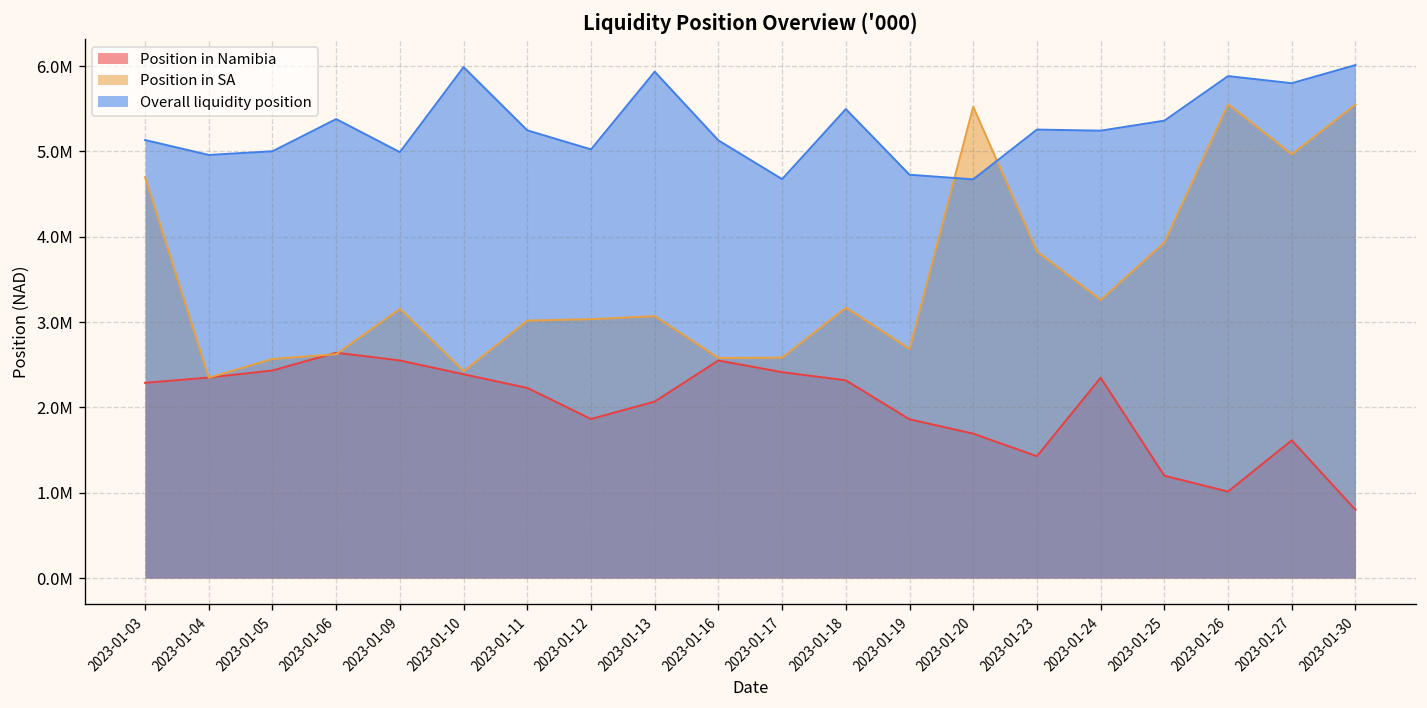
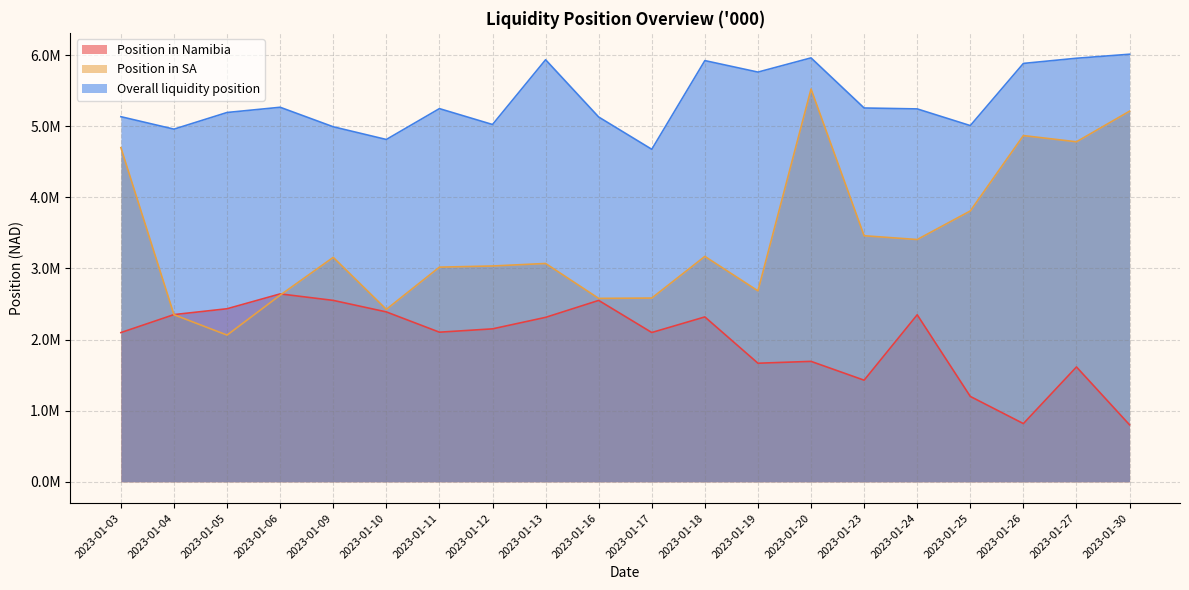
Position in Namibia, 2023-01-03: 2300000 -> 2100000
Position in SA, 2023-01-05: 2600000 -> 2100000
Overall liquidity position, 2023-01-05: 5000000 -> 5200000
Overall liquidity position, 2023-01-06: 5400000 -> 5300000
Overall liquidity position, 2023-01-10: 6000000 -> 4800000
Position in Namibia, 2023-01-11: 2200000 -> 2100000
Position in Namibia, 2023-01-12: 1900000 -> 2200000
Position in Namibia, 2023-01-13: 2100000 -> 2300000
Position in Namibia, 2023-01-17: 2400000 -> 2100000
Overall liquidity position, 2023-01-18: 5500000 -> 5900000
Position in Namibia, 2023-01-19: 1900000 -> 1700000
Overall liquidity position, 2023-01-19: 4700000 -> 5800000
Overall liquidity position, 2023-01-20: 4700000 -> 6000000
Position in SA, 2023-01-23: 3800000 -> 3500000
Position in SA, 2023-01-24: 3300000 -> 3400000
Position in SA, 2023-01-25: 3900000 -> 3800000
Overall liquidity position, 2023-01-25: 5400000 -> 5000000
Position in Namibia, 2023-01-26: 1000000 -> 800000
Position in SA, 2023-01-26: 5600000 -> 4900000
Position in SA, 2023-01-27: 5000000 -> 4800000
Overall liquidity position, 2023-01-27: 5800000 -> 6000000
Position in SA, 2023-01-30: 5600000 -> 5200000
